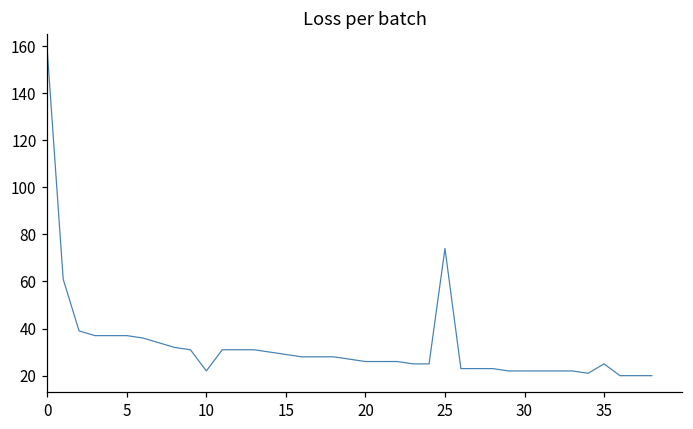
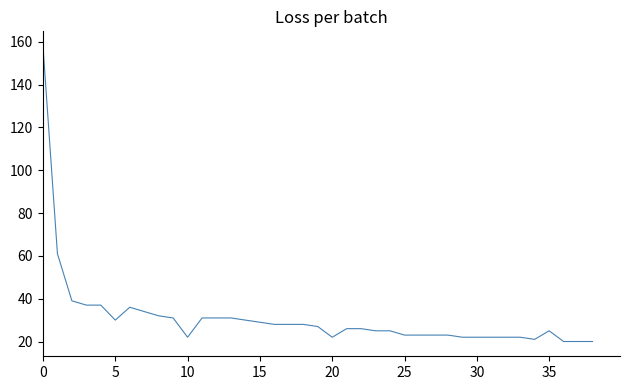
5: 37 -> 30
20: 26 -> 22
25: 74 -> 23
